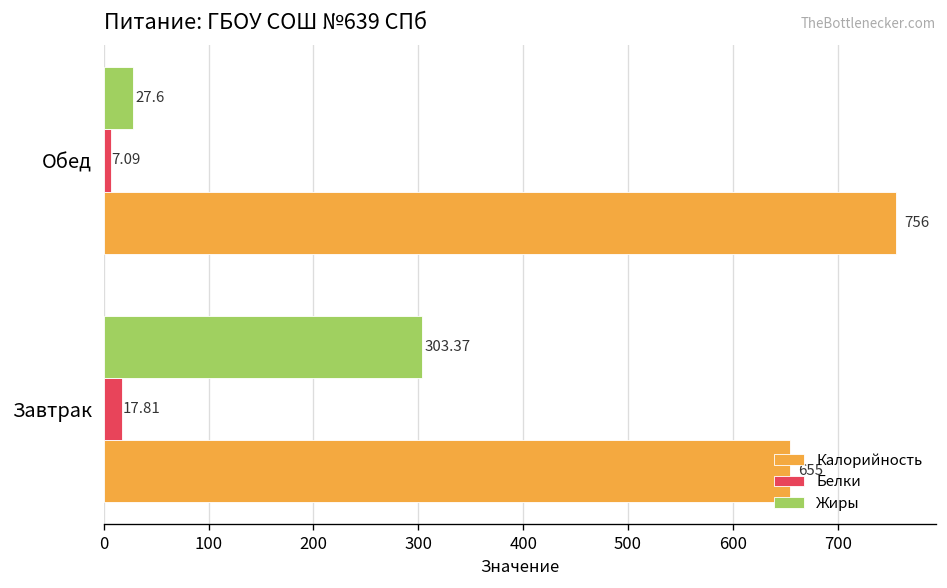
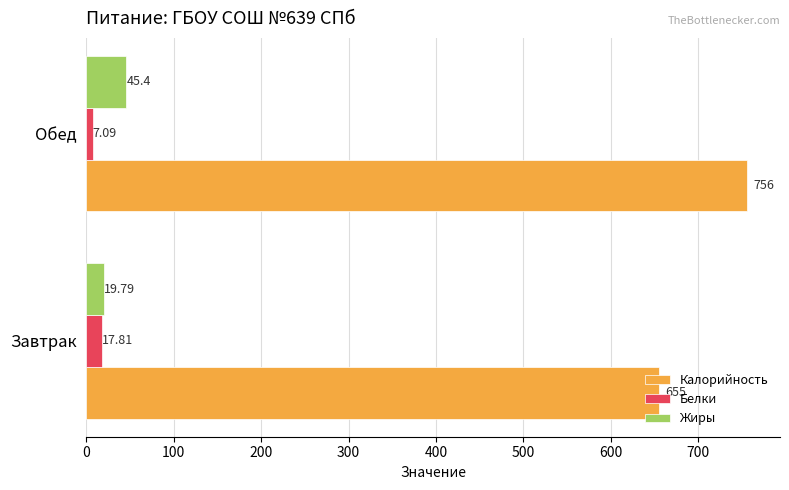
Жиры, Обед: 27.6 -> 45.4
Жиры, Завтрак: 303.37 -> 19.79
